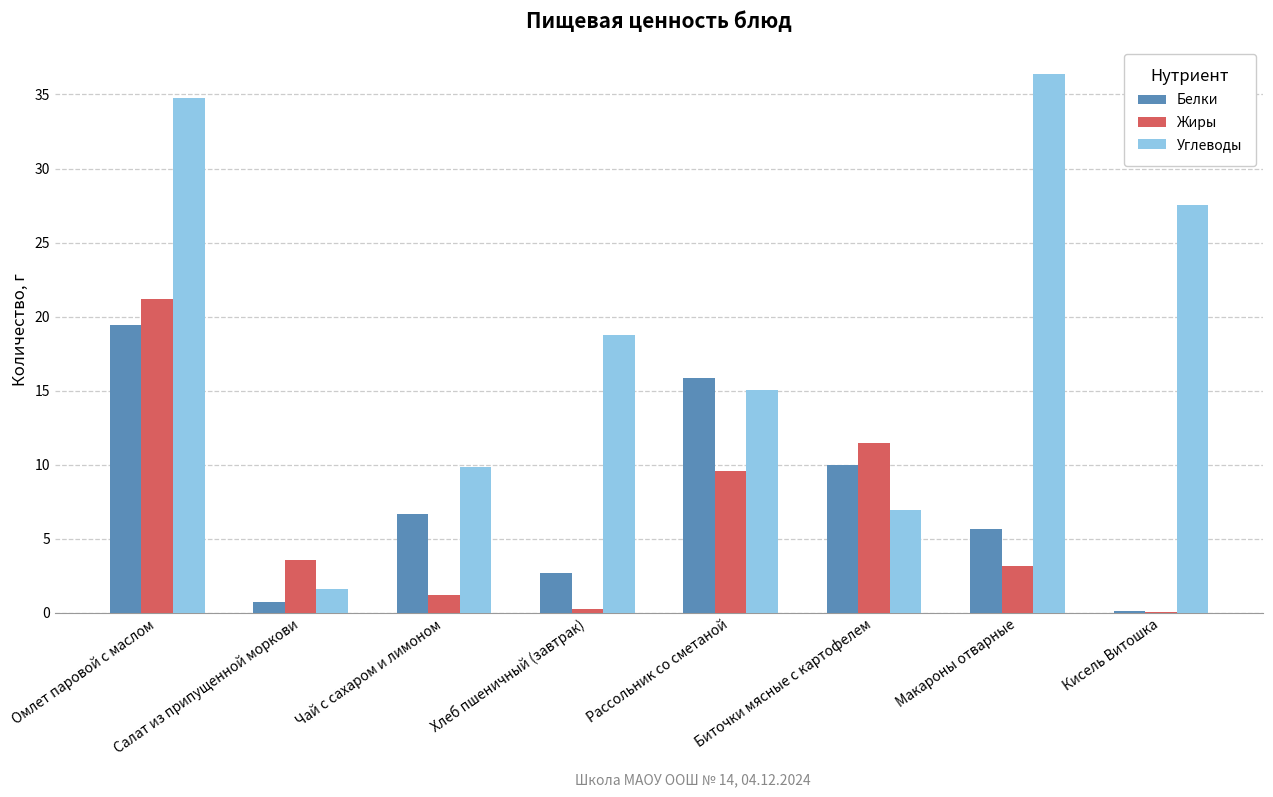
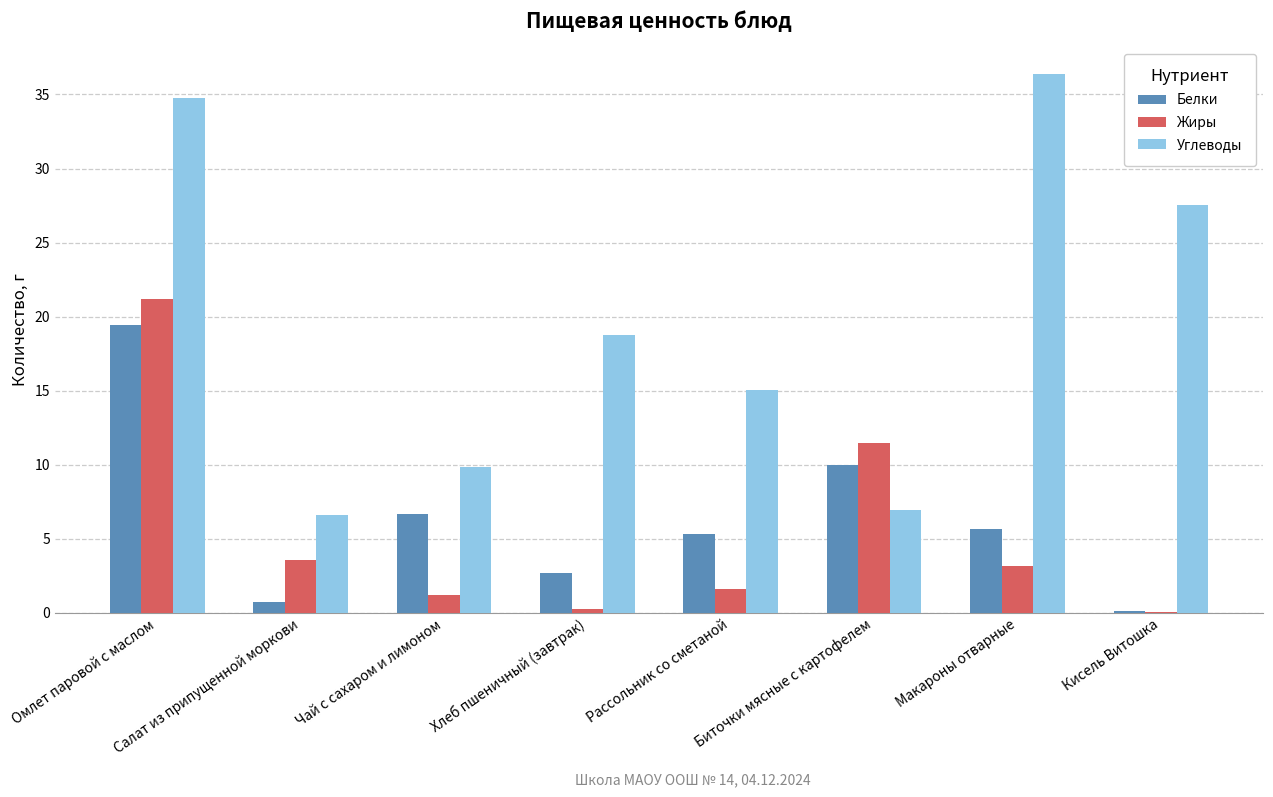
Углеводы, Салат из припущенной моркови: 1.6 -> 6.6
Белки, Рассольник со сметаной: 15.9 -> 5.3
Жиры, Рассольник со сметаной: 9.6 -> 1.6
